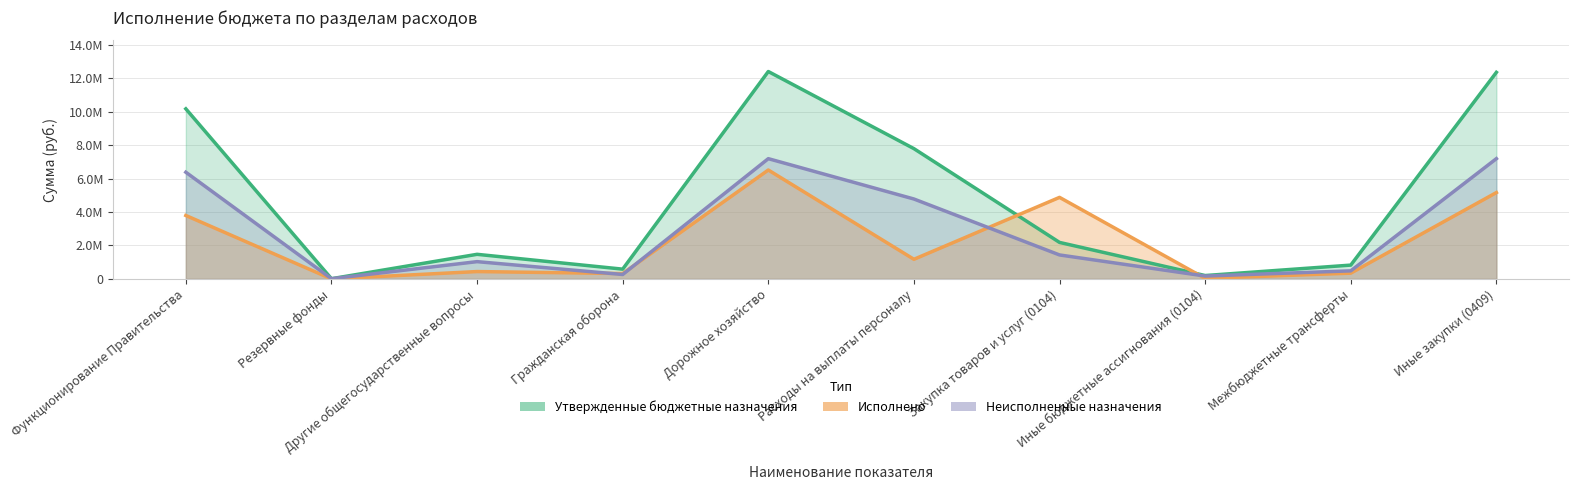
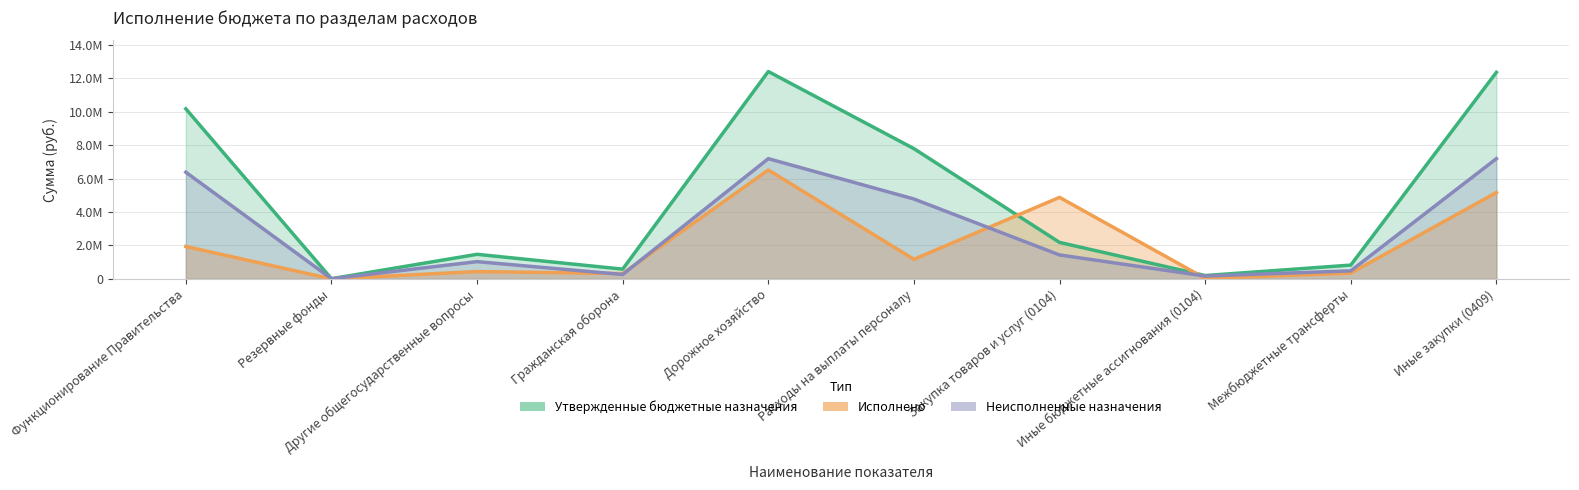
Исполнено, Функционирование Правительства: 3800000 -> 1900000
